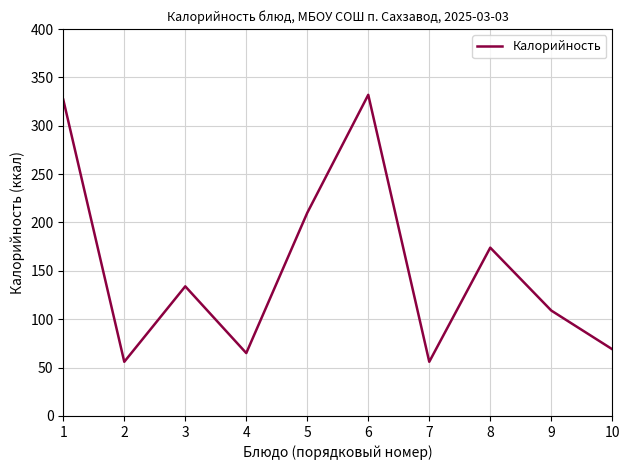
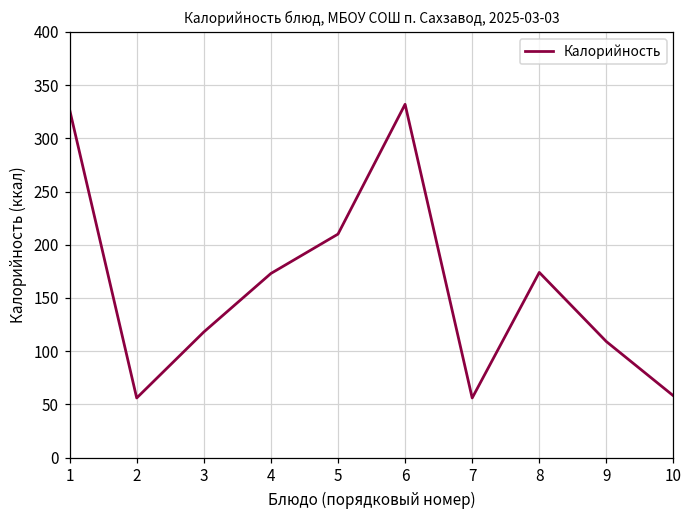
3: 130 -> 120
4: 70 -> 170
10: 70 -> 60
